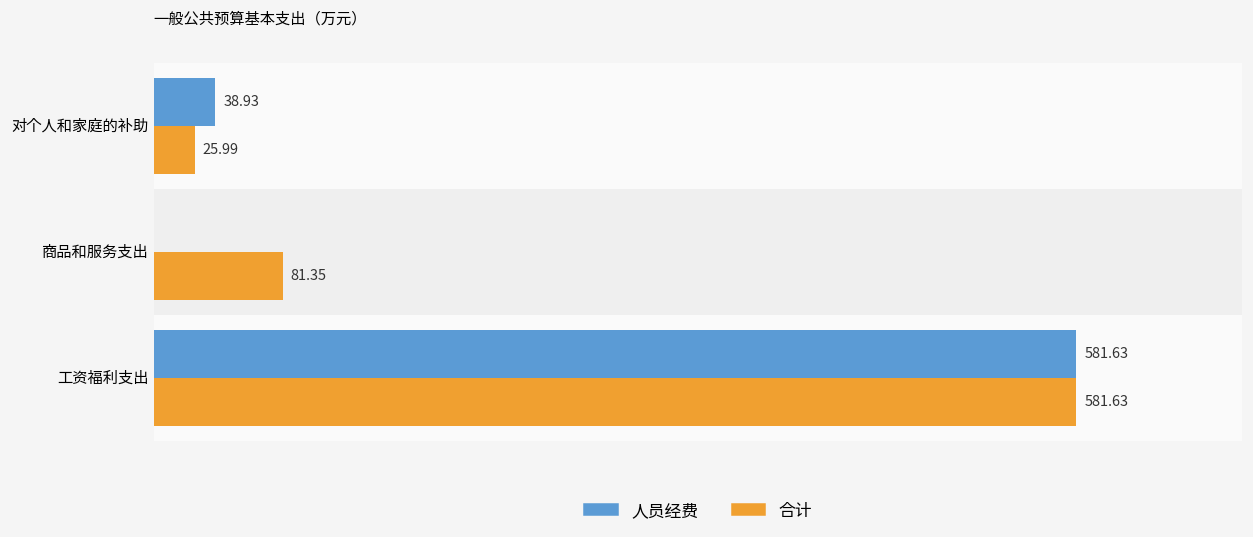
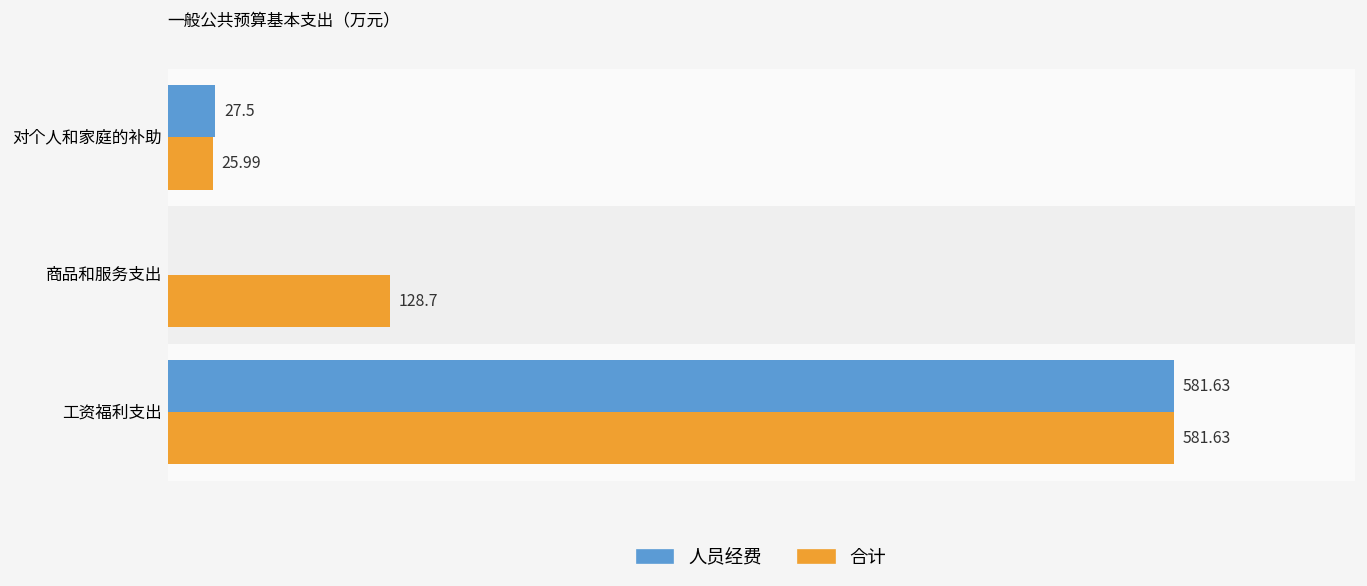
人员经费, 对个人和家庭的补助: 38.93 -> 27.5
合计, 商品和服务支出: 81.35 -> 128.7
